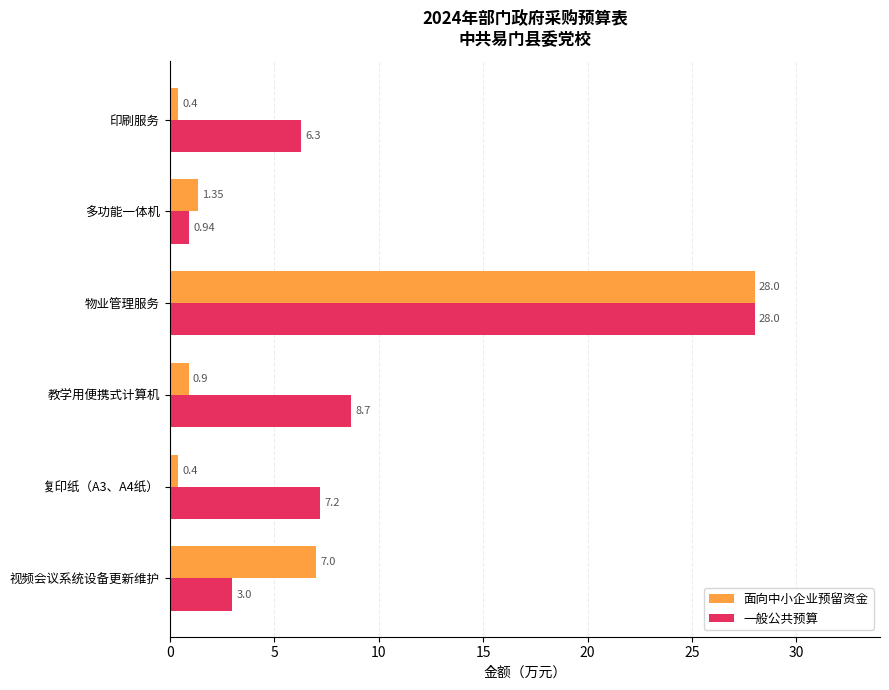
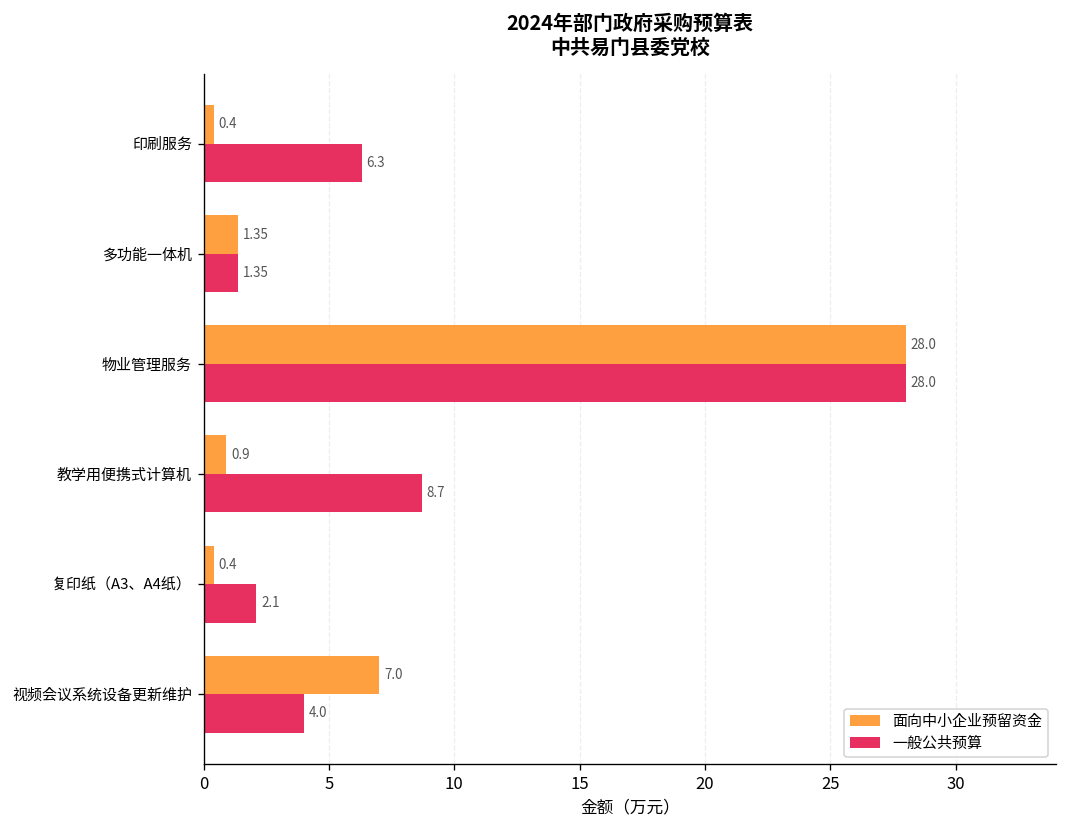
一般公共预算, 多功能一体机: 0.94 -> 1.35
一般公共预算, 复印纸（A3、A4纸）: 7.2 -> 2.1
一般公共预算, 视频会议系统设备更新维护: 3.0 -> 4.0
